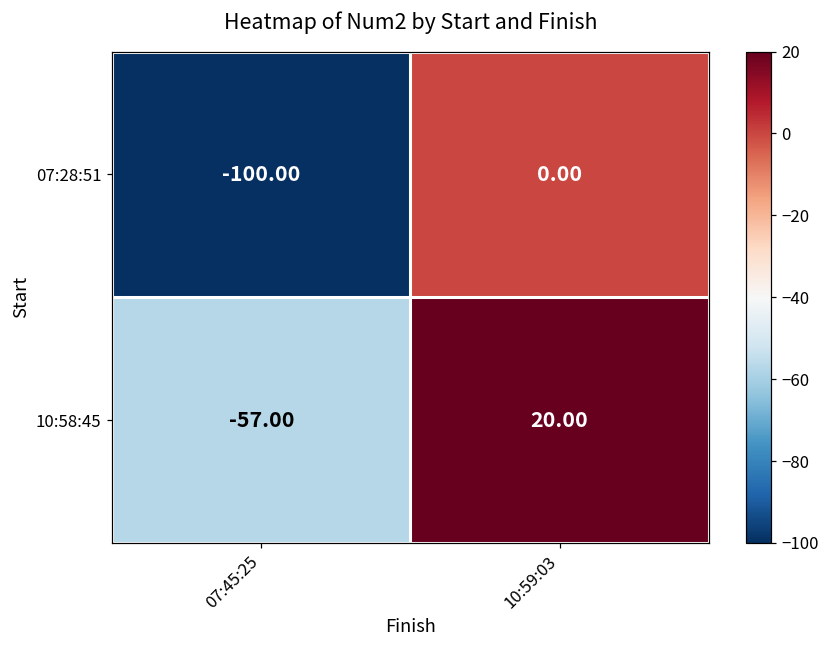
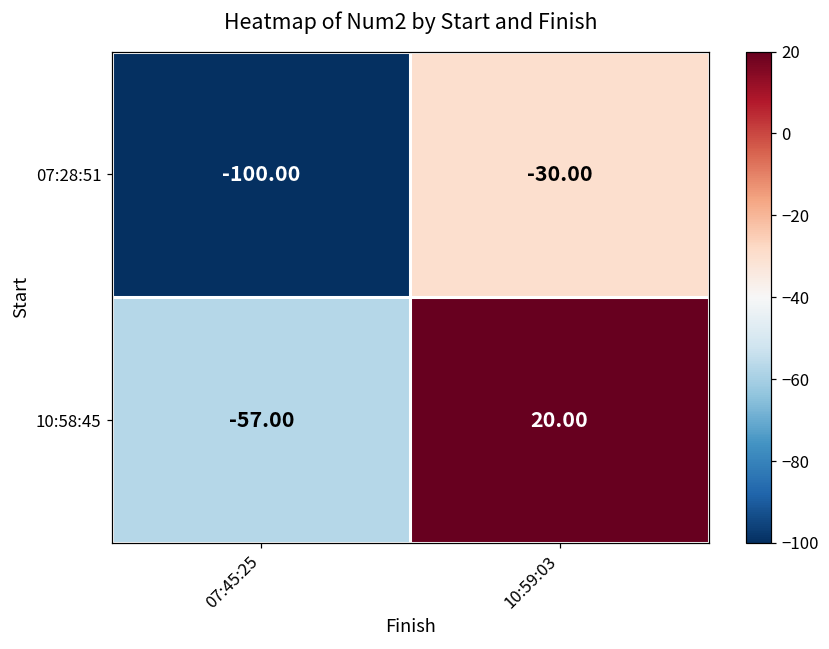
07:28:51, 10:59:03: 0.00 -> -30.00
